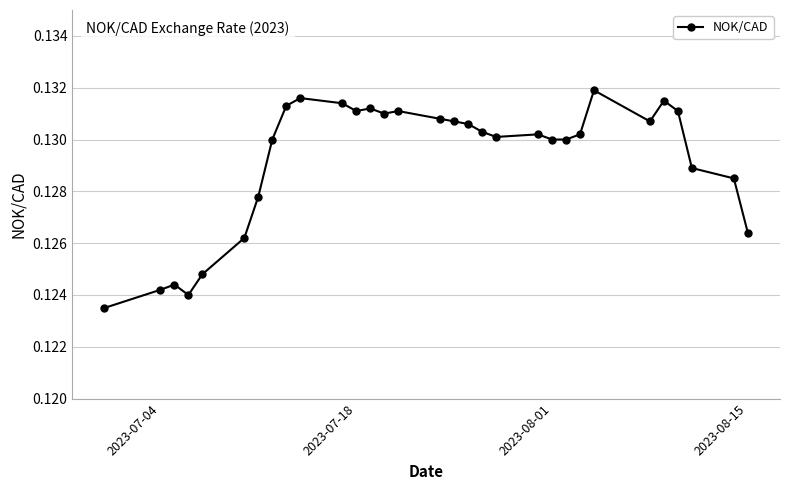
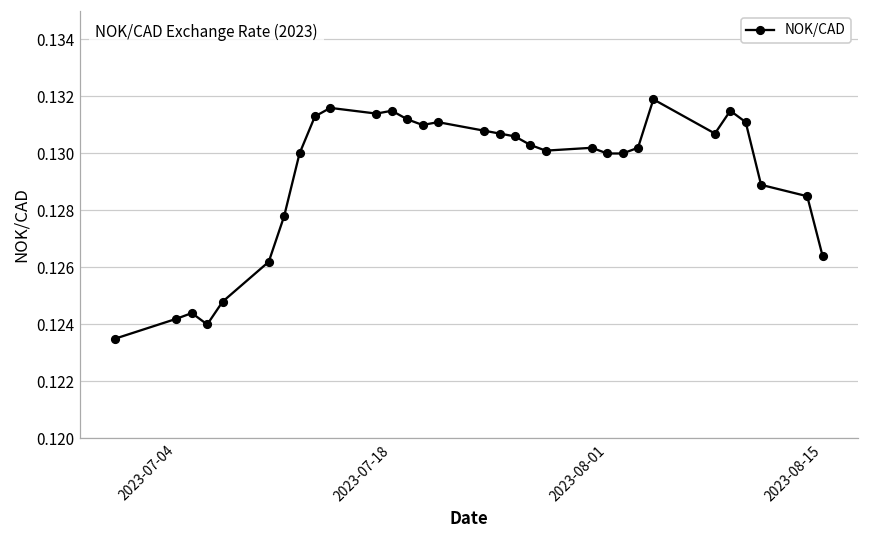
2023-07-18: 0.1311 -> 0.1315
